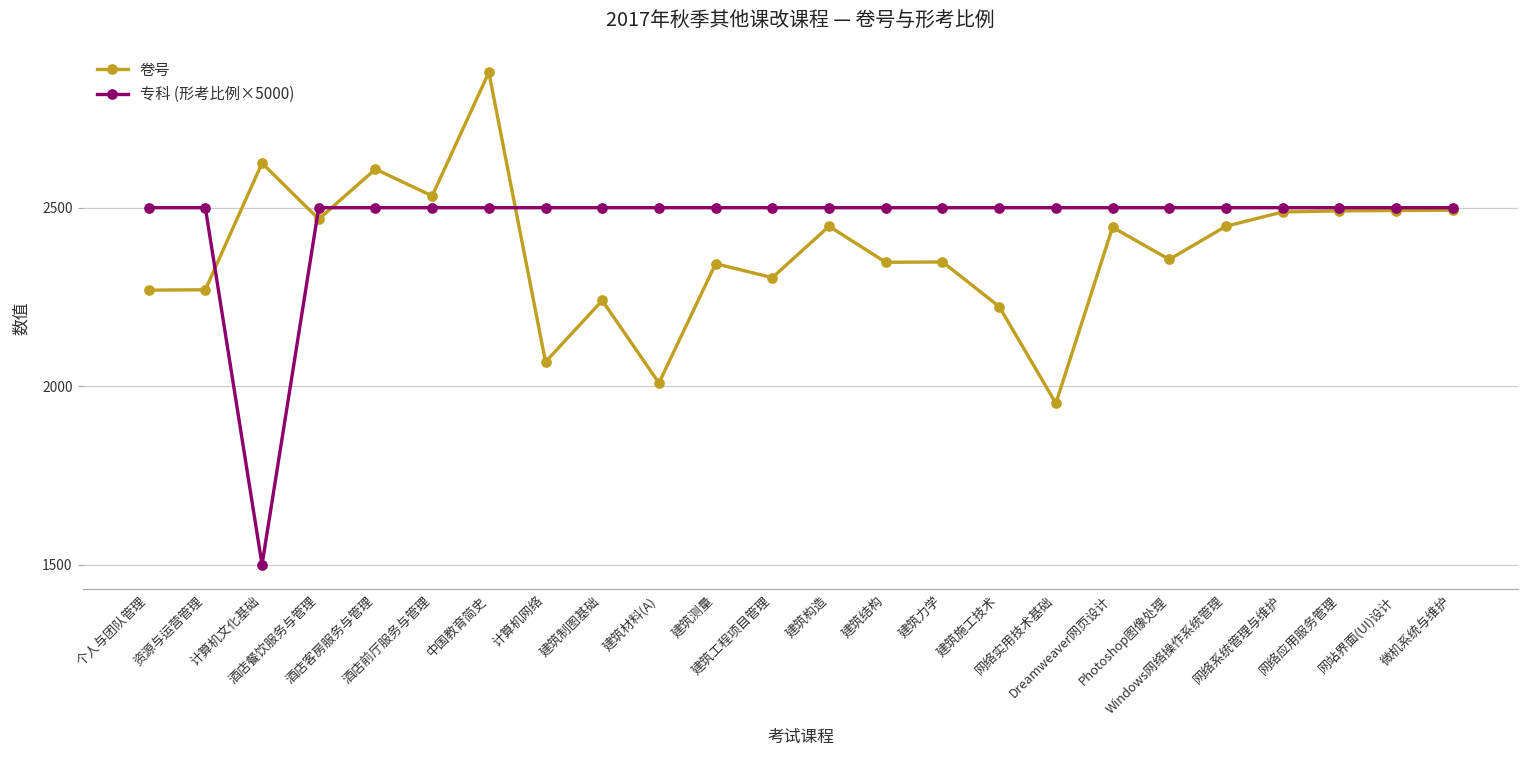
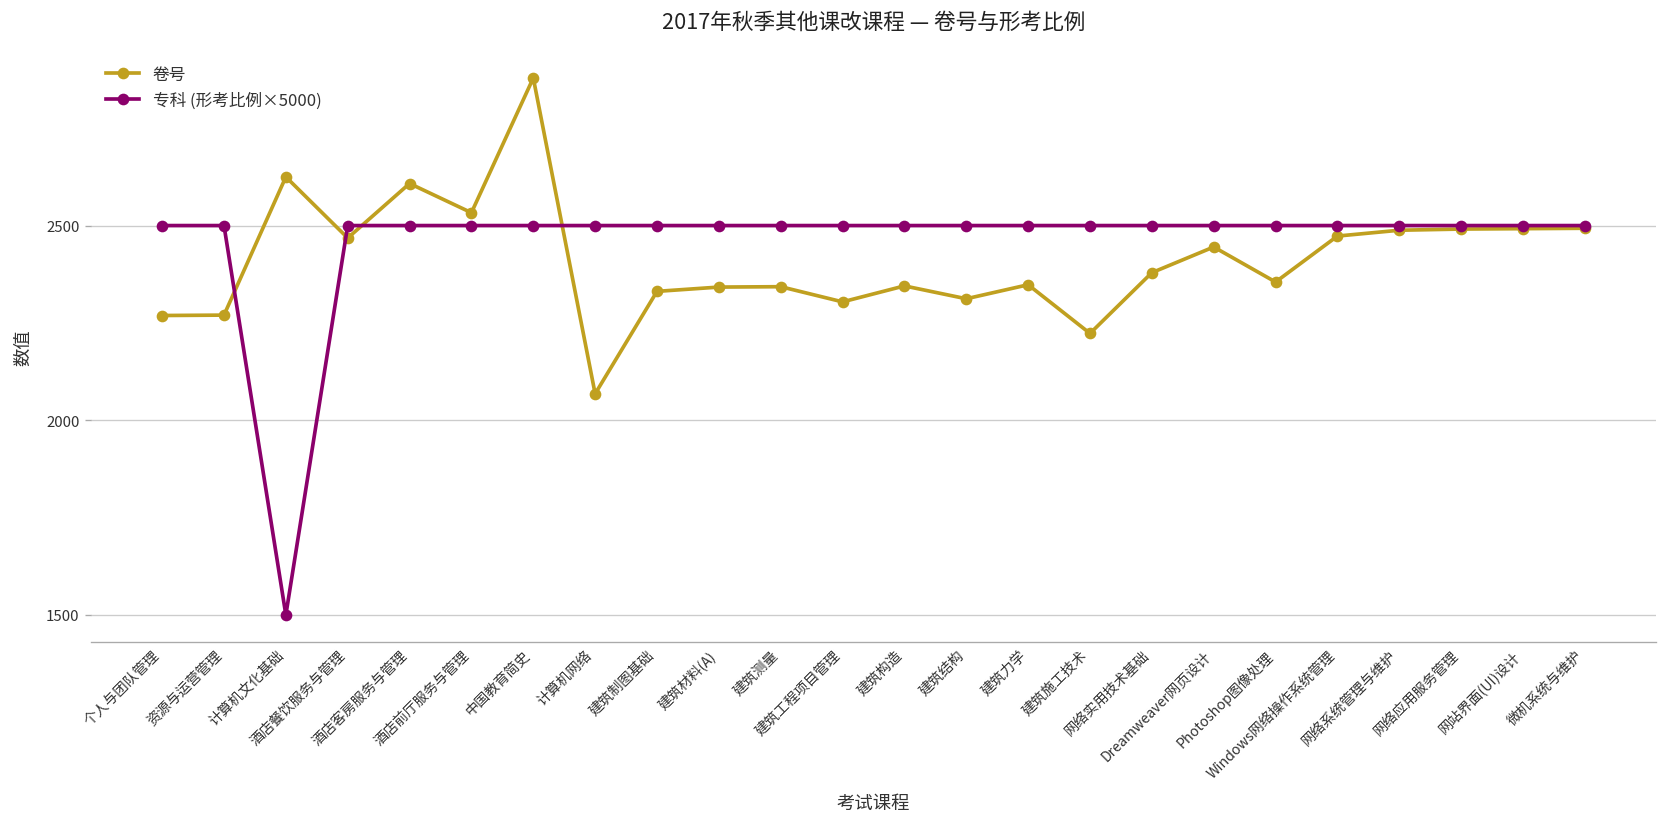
卷号, 建筑制图基础: 2240 -> 2330
卷号, 建筑材料(A): 2010 -> 2340
卷号, 建筑构造: 2450 -> 2350
卷号, 建筑结构: 2350 -> 2310
卷号, 网络实用技术基础: 1950 -> 2380
卷号, Windows网络操作系统管理: 2450 -> 2470
